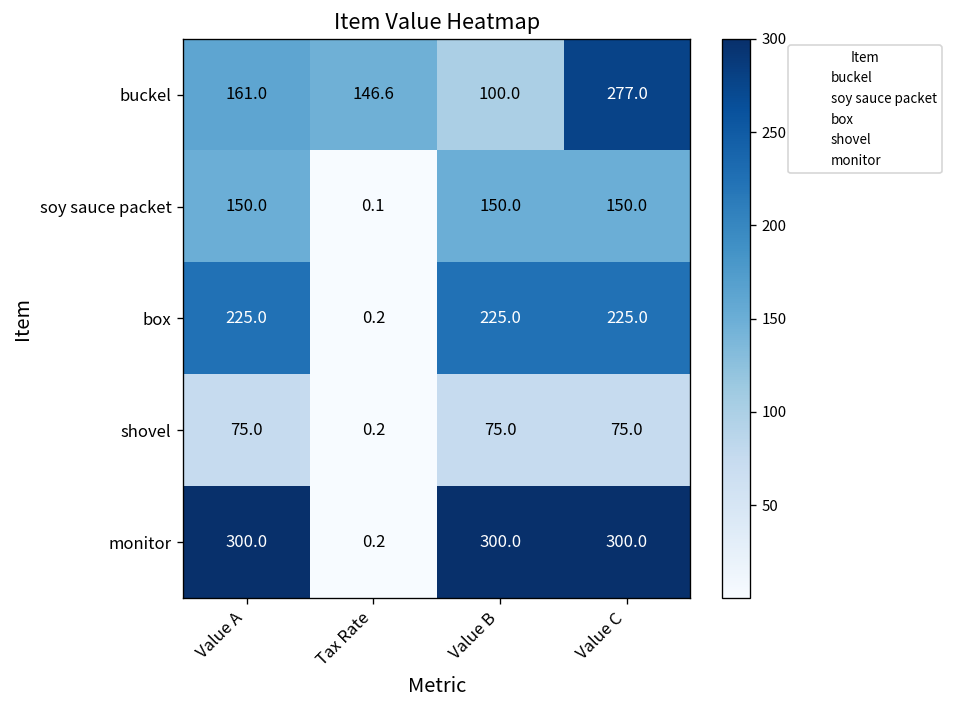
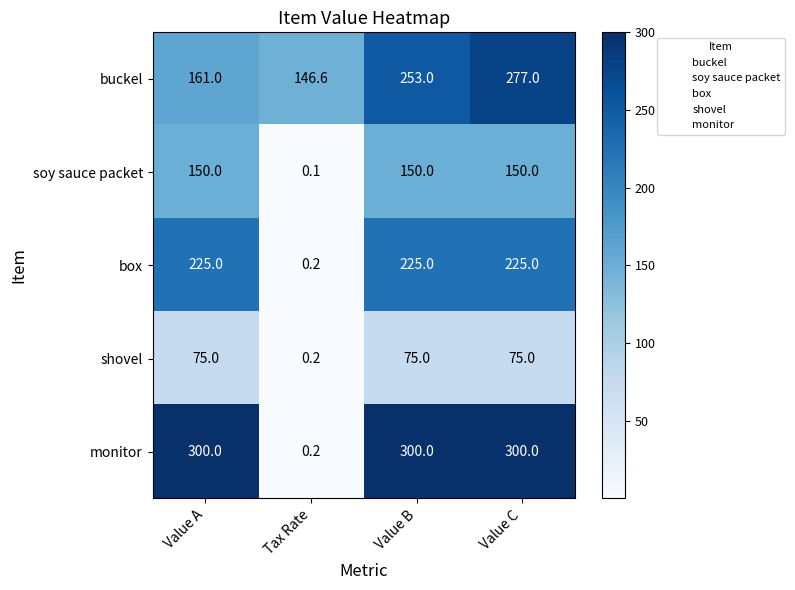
buckel, Value B: 100.0 -> 253.0
